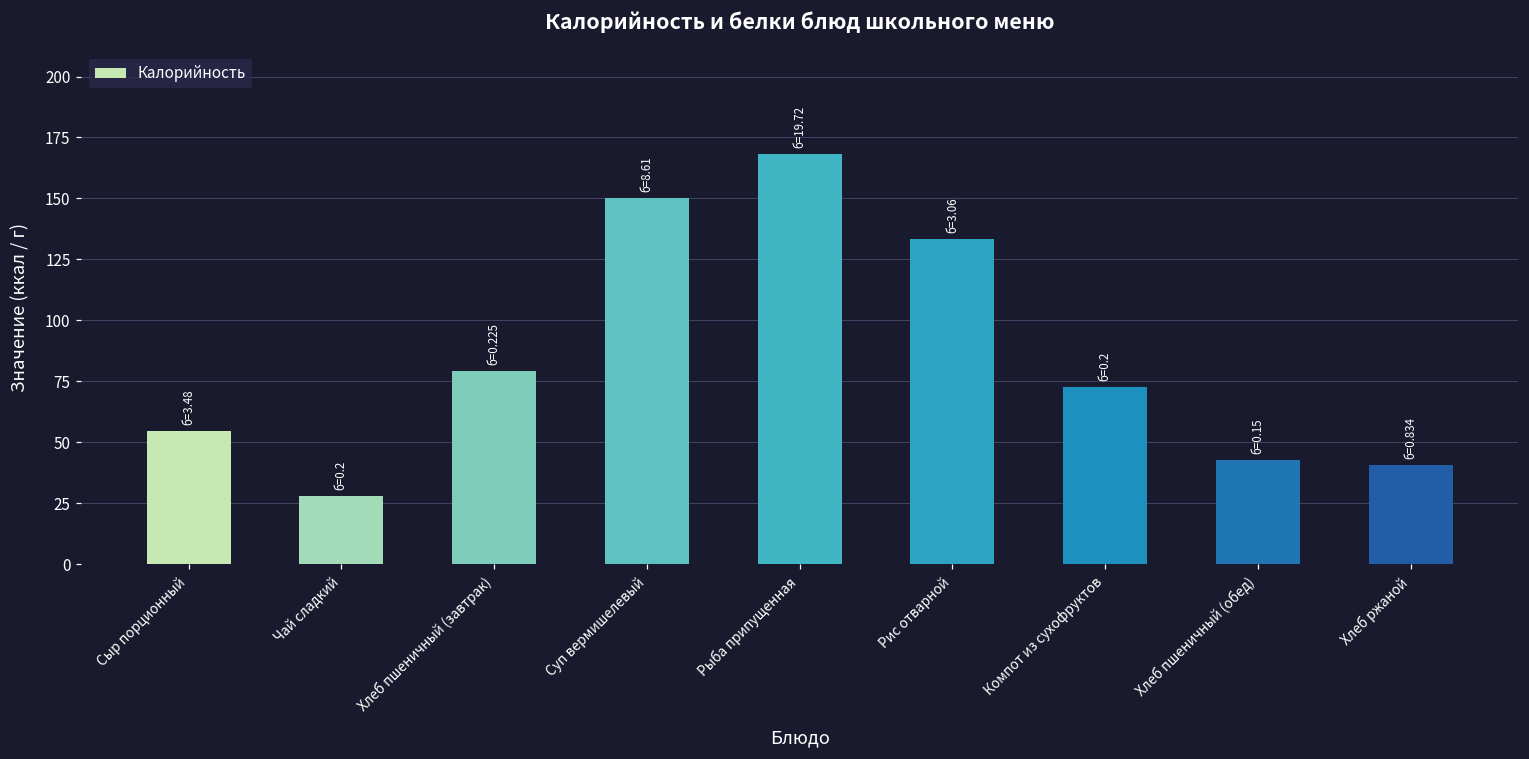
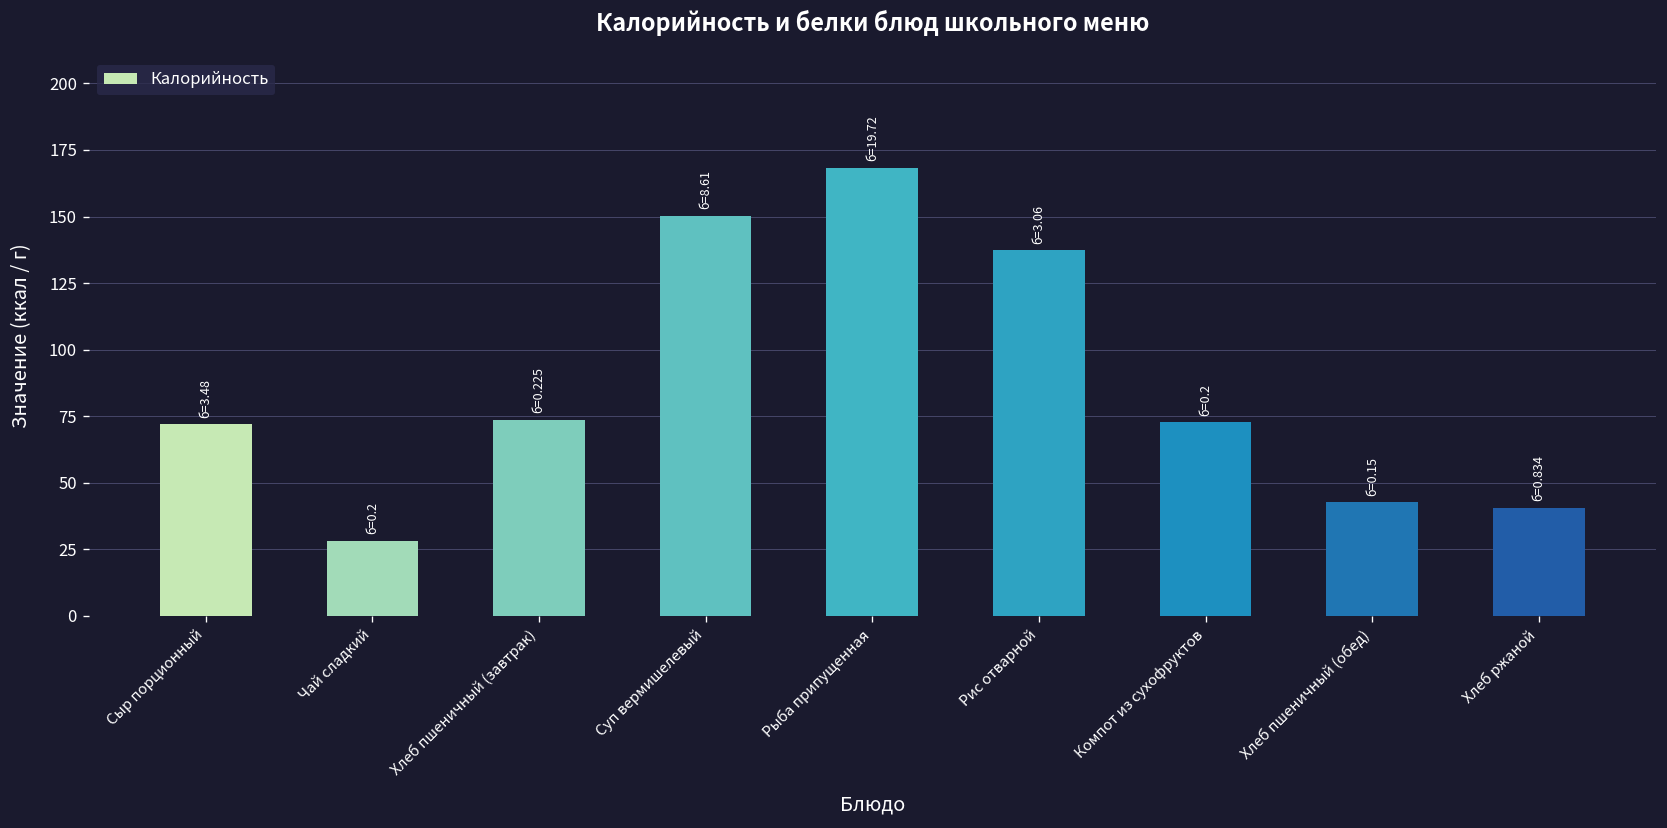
Сыр порционный: 55 -> 72
Хлеб пшеничный (завтрак): 79 -> 74
Рис отварной: 133 -> 137
